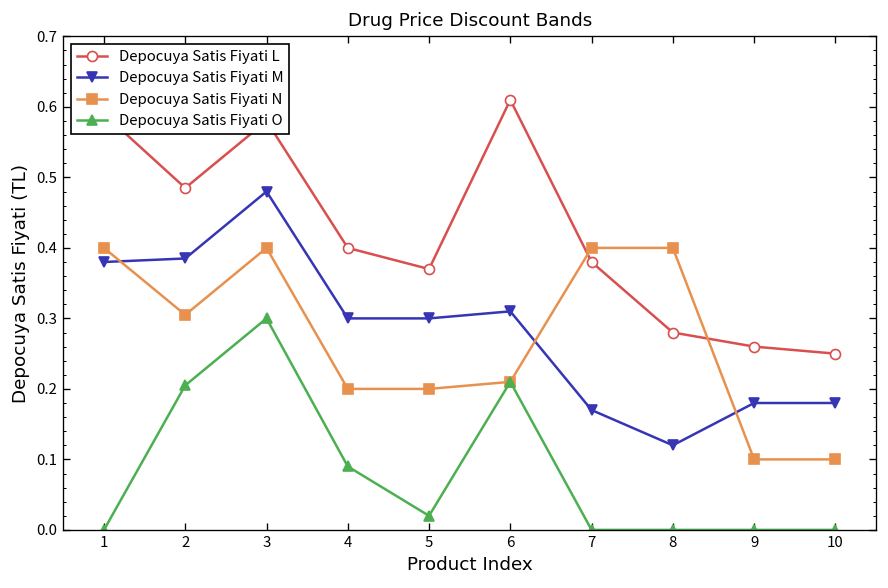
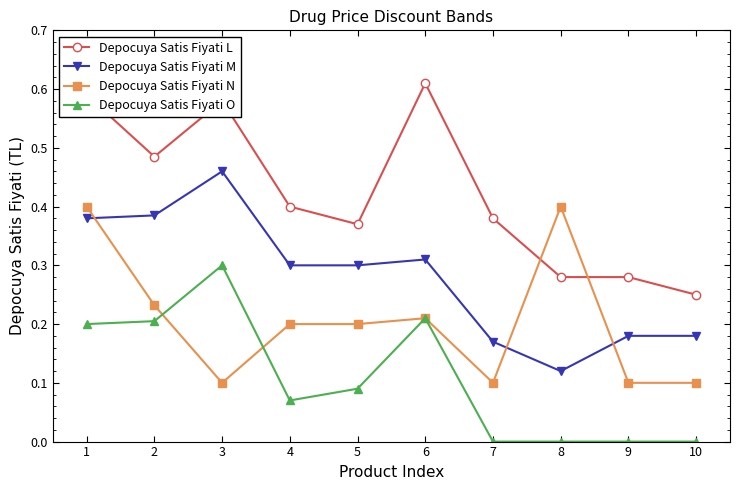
Depocuya Satis Fiyati O, 1: 0.0 -> 0.2
Depocuya Satis Fiyati N, 2: 0.31 -> 0.23
Depocuya Satis Fiyati M, 3: 0.48 -> 0.46
Depocuya Satis Fiyati N, 3: 0.4 -> 0.1
Depocuya Satis Fiyati O, 4: 0.09 -> 0.07
Depocuya Satis Fiyati O, 5: 0.02 -> 0.09
Depocuya Satis Fiyati N, 7: 0.4 -> 0.1
Depocuya Satis Fiyati L, 9: 0.26 -> 0.28
